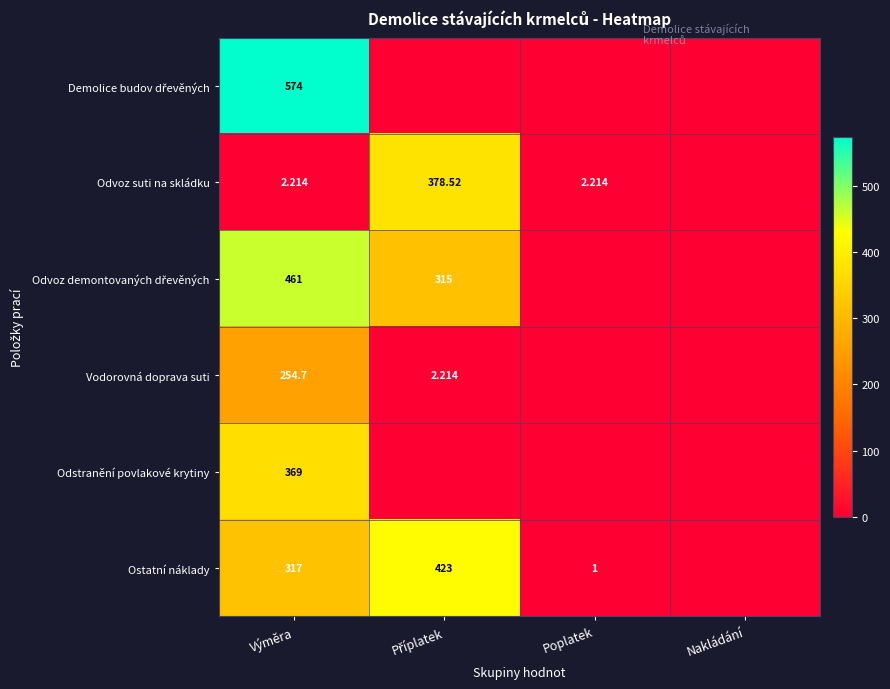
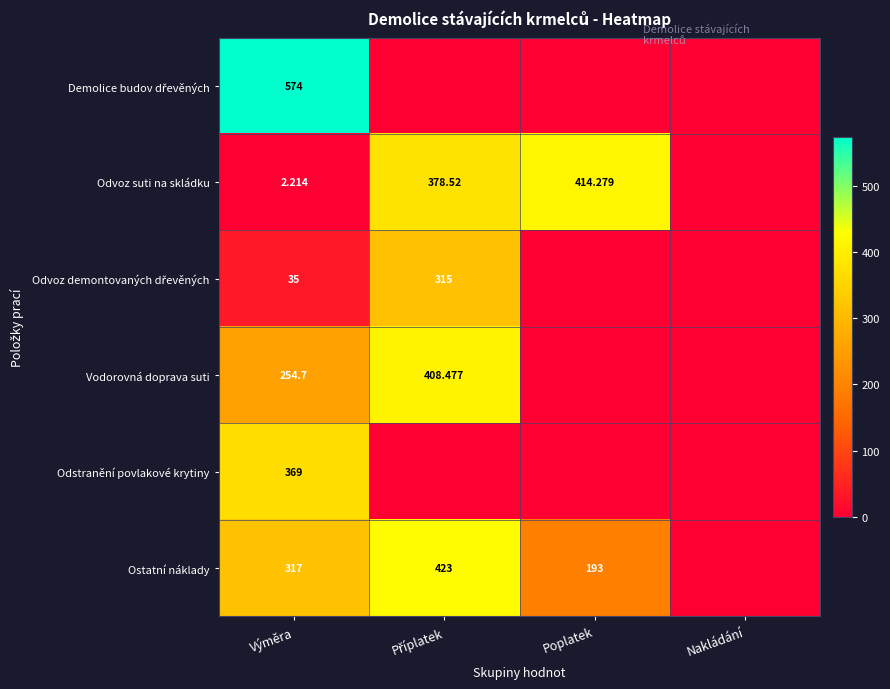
Odvoz suti na skládku, Poplatek: 2.214 -> 414.279
Odvoz demontovaných dřevěných, Výměra: 461 -> 35
Vodorovná doprava suti, Příplatek: 2.214 -> 408.477
Ostatní náklady, Poplatek: 1 -> 193
